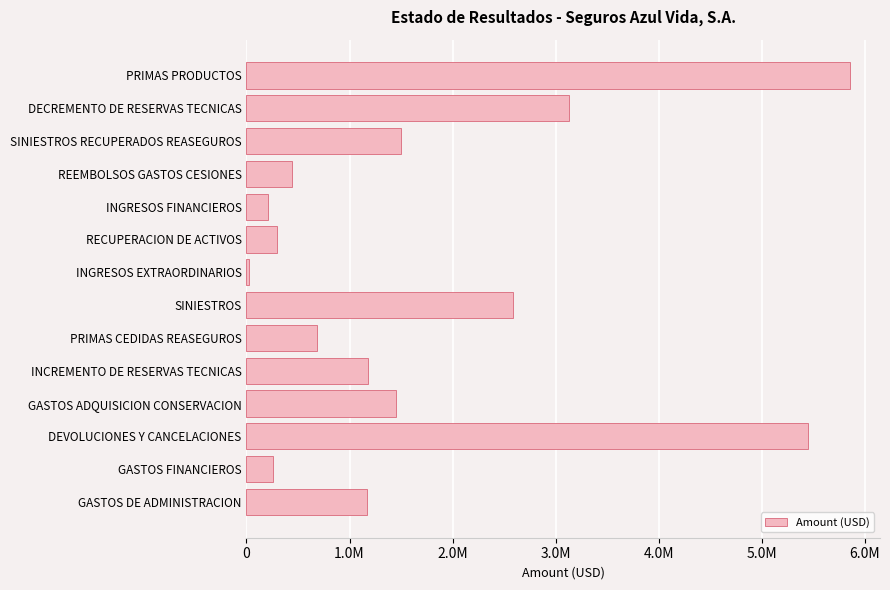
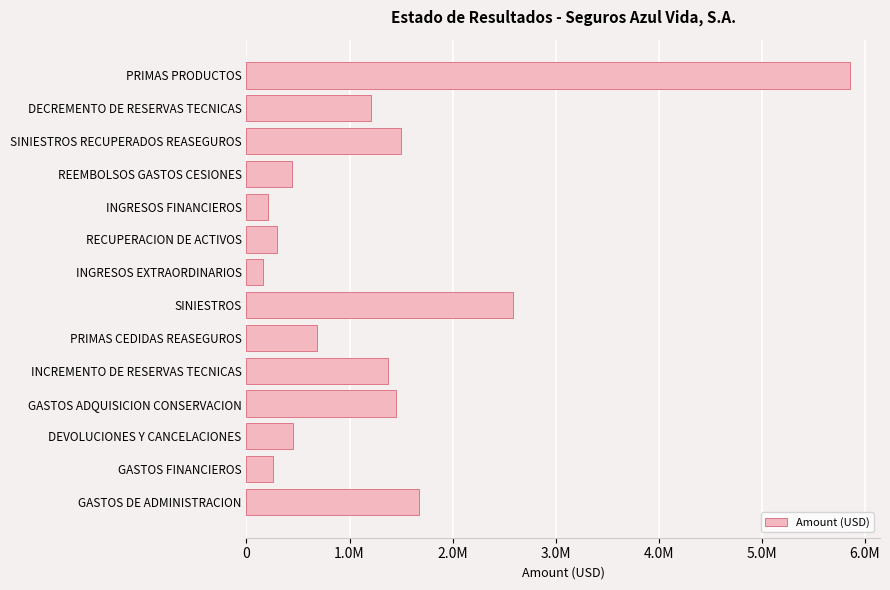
DECREMENTO DE RESERVAS TECNICAS: 3130000 -> 1210000
INGRESOS EXTRAORDINARIOS: 30000 -> 160000
INCREMENTO DE RESERVAS TECNICAS: 1180000 -> 1370000
DEVOLUCIONES Y CANCELACIONES: 5450000 -> 450000
GASTOS DE ADMINISTRACION: 1170000 -> 1670000
